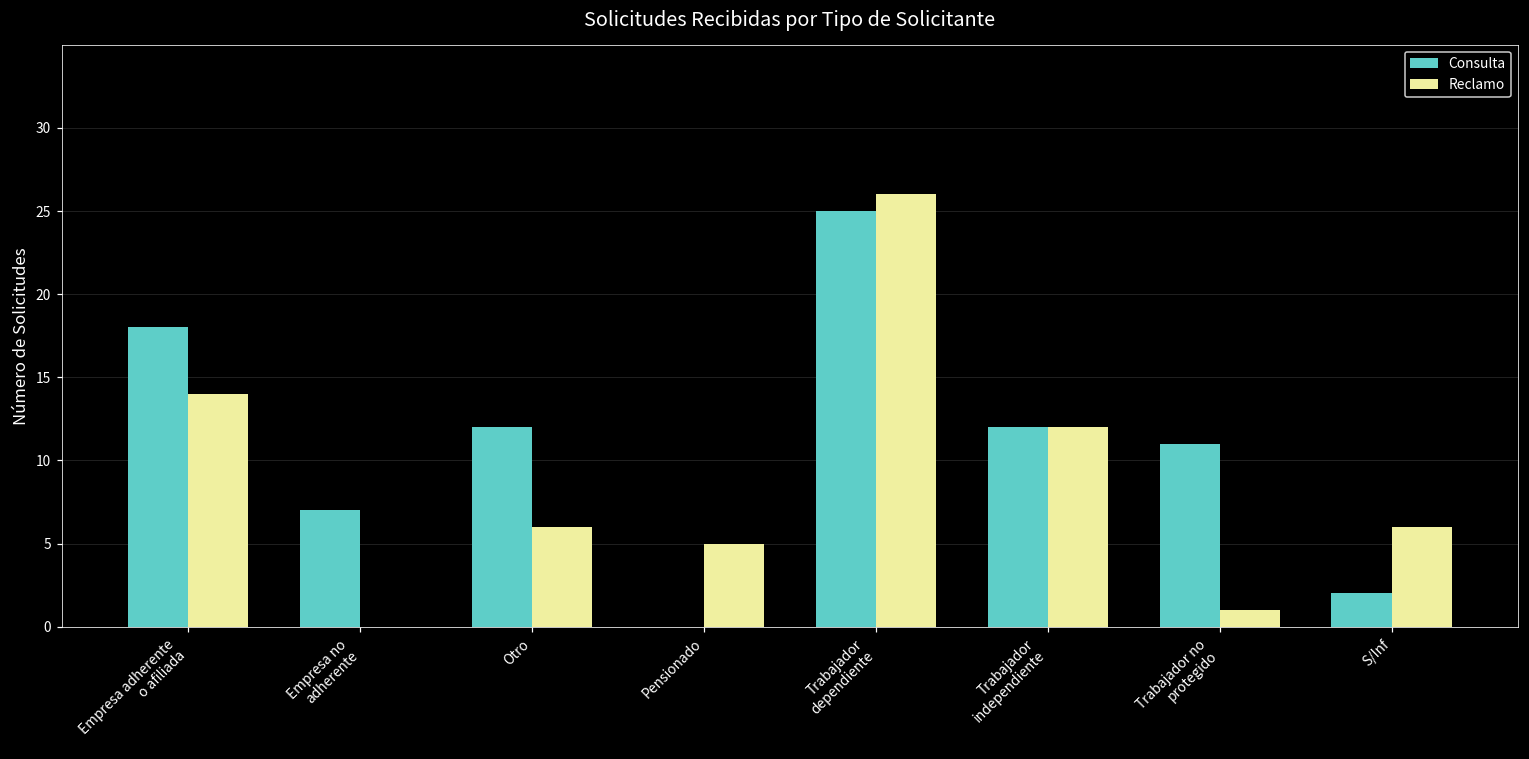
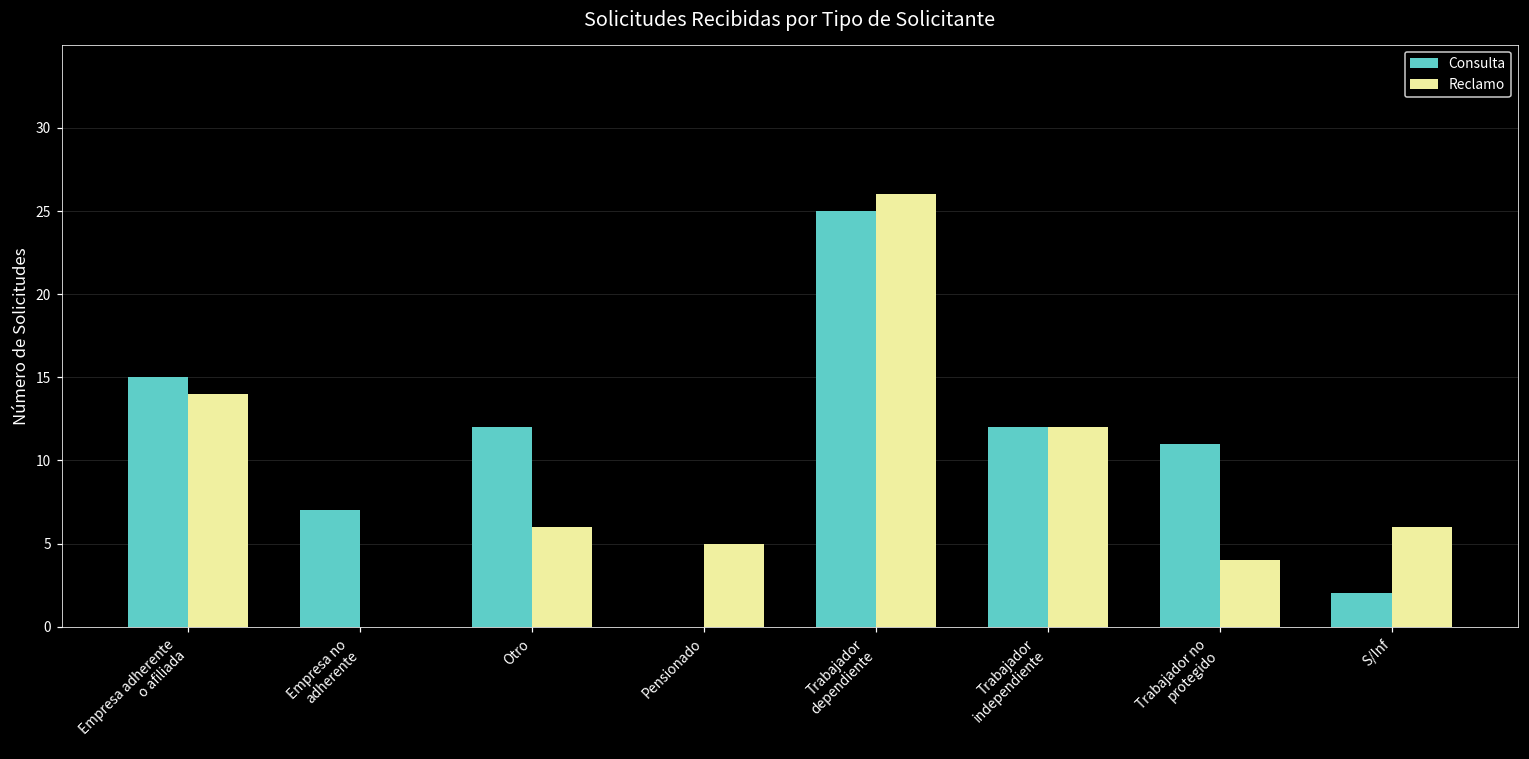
Consulta, Empresa adherente o afiliada: 18 -> 15
Reclamo, Trabajador no protegido: 1 -> 4
